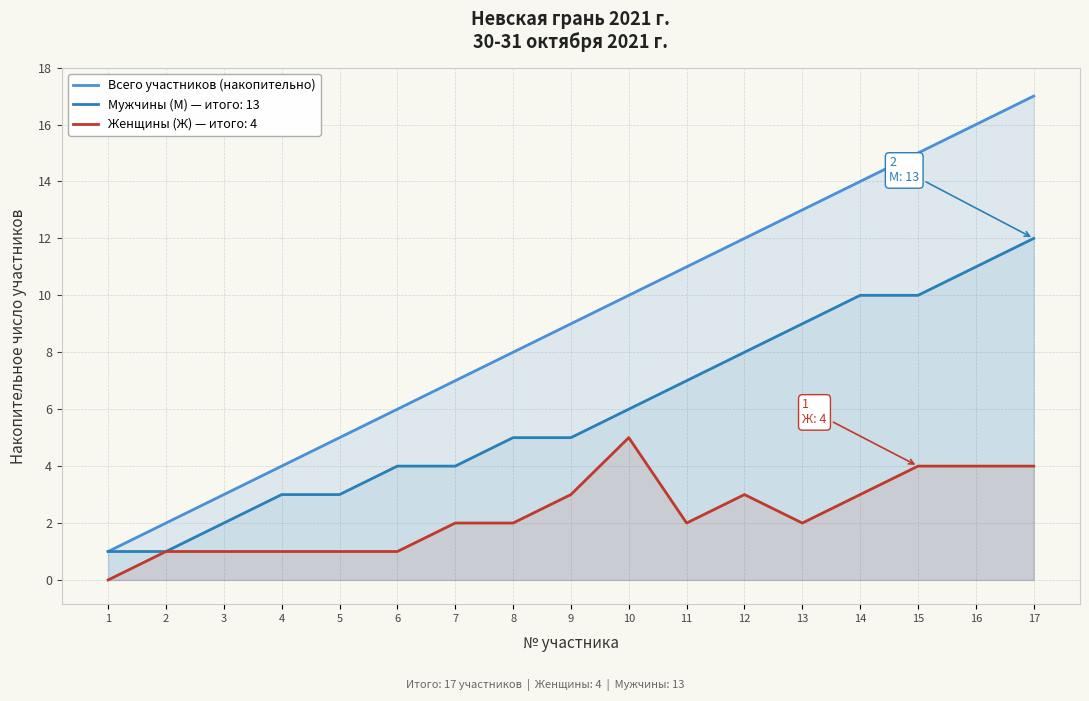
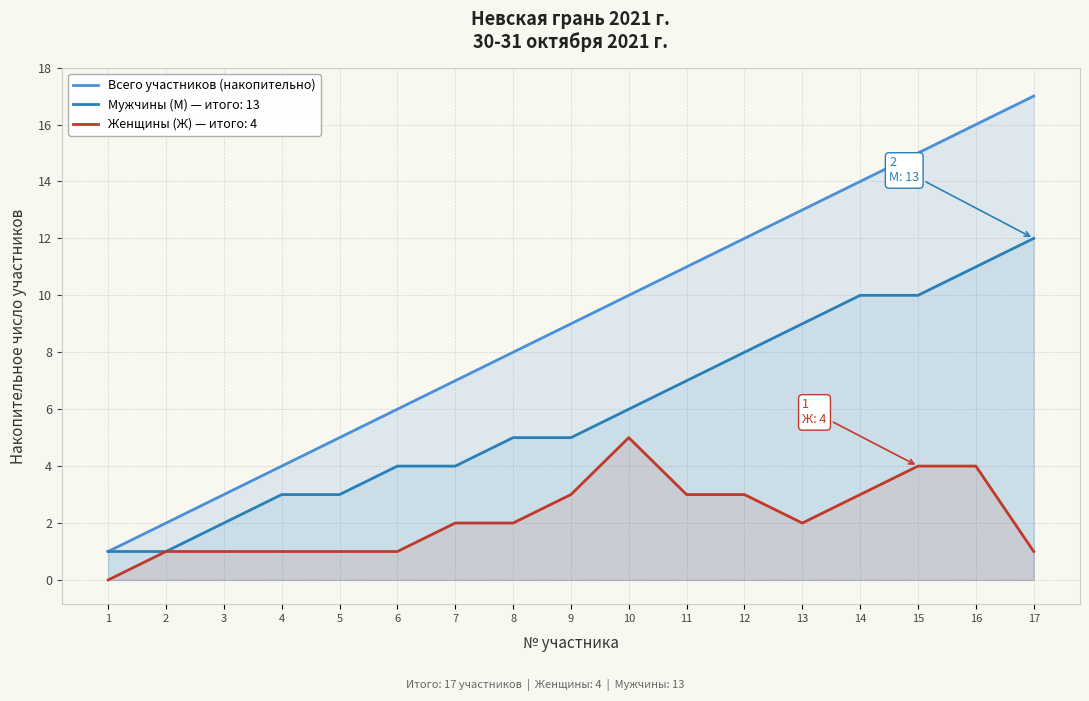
Женщины (Ж) — итого: 4, 11: 2 -> 3
Женщины (Ж) — итого: 4, 17: 4 -> 1
